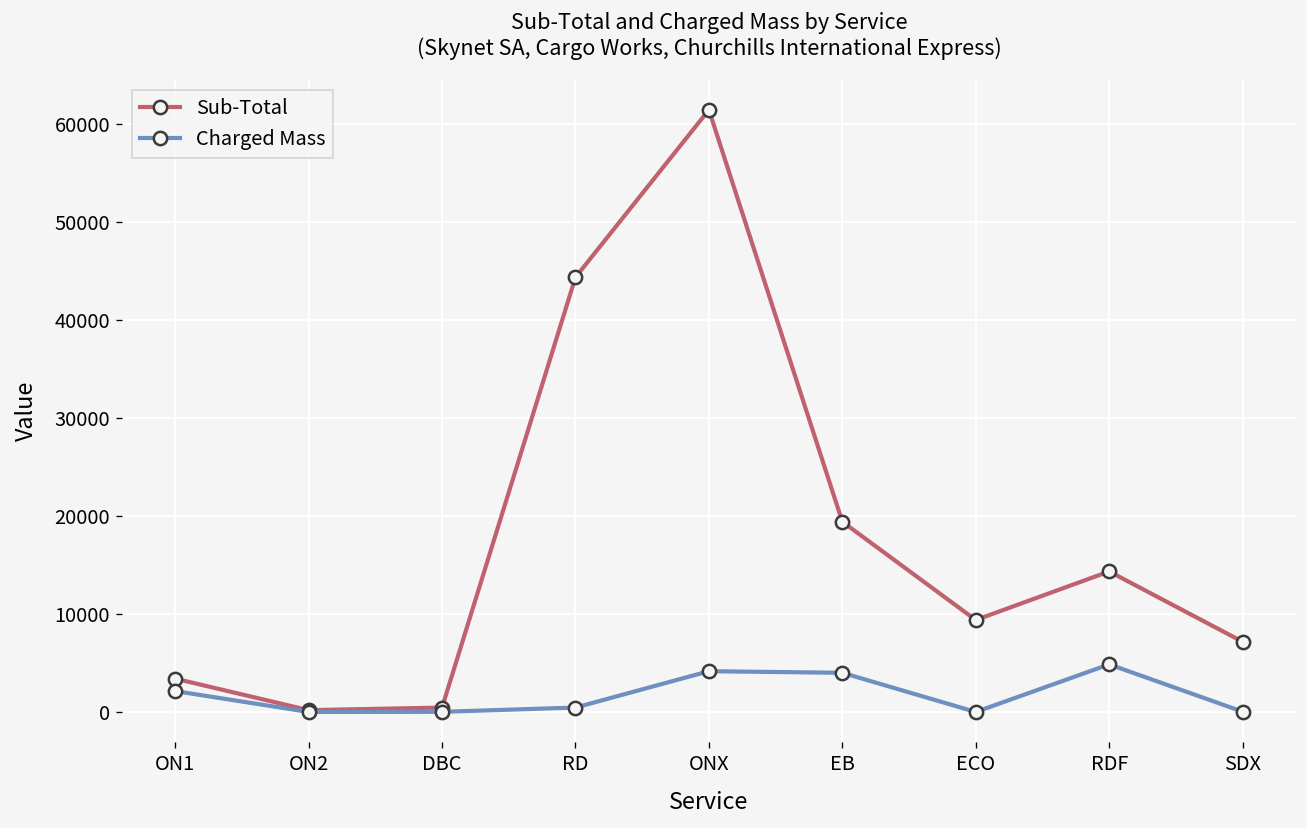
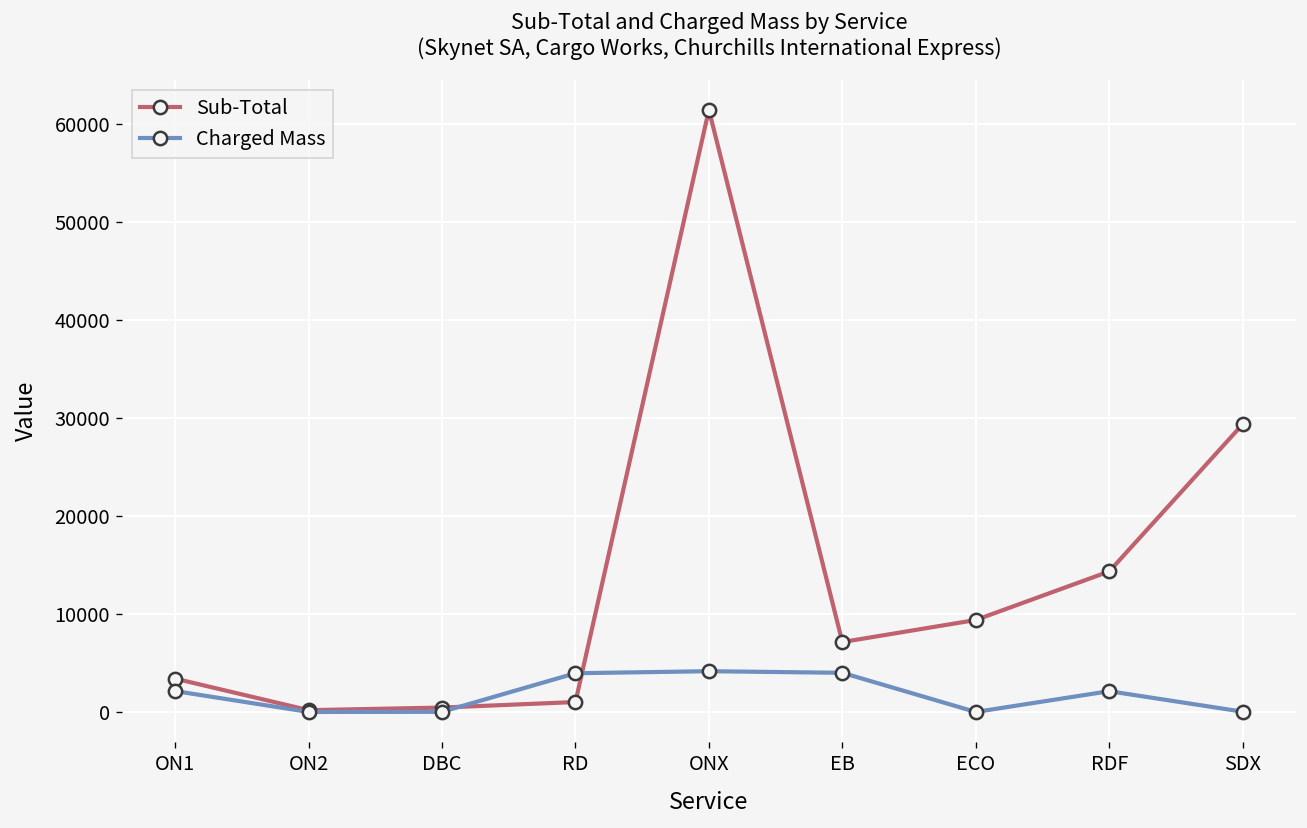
Sub-Total, RD: 44000 -> 1000
Charged Mass, RD: 0 -> 4000
Sub-Total, EB: 19000 -> 7000
Charged Mass, RDF: 5000 -> 2000
Sub-Total, SDX: 7000 -> 29000
